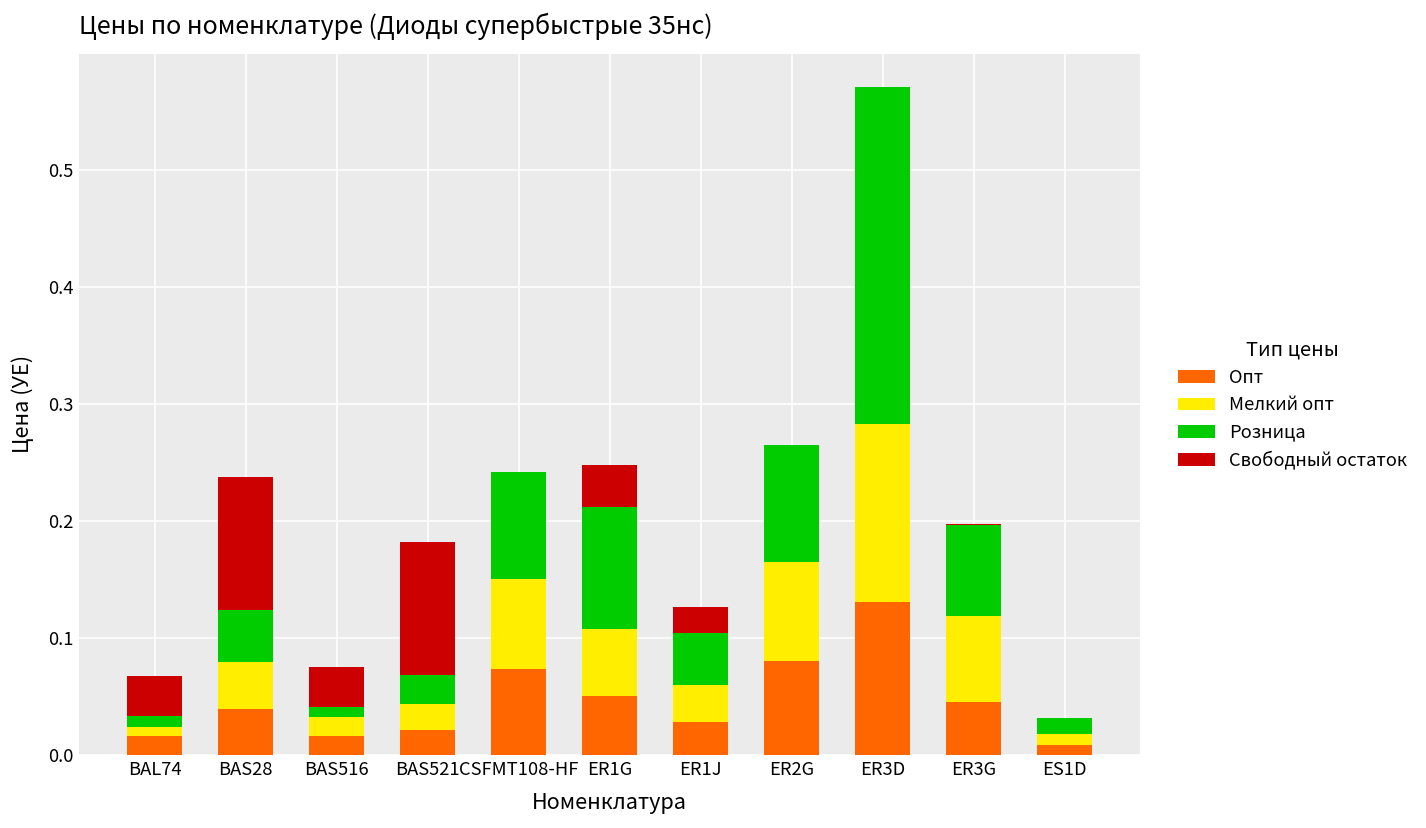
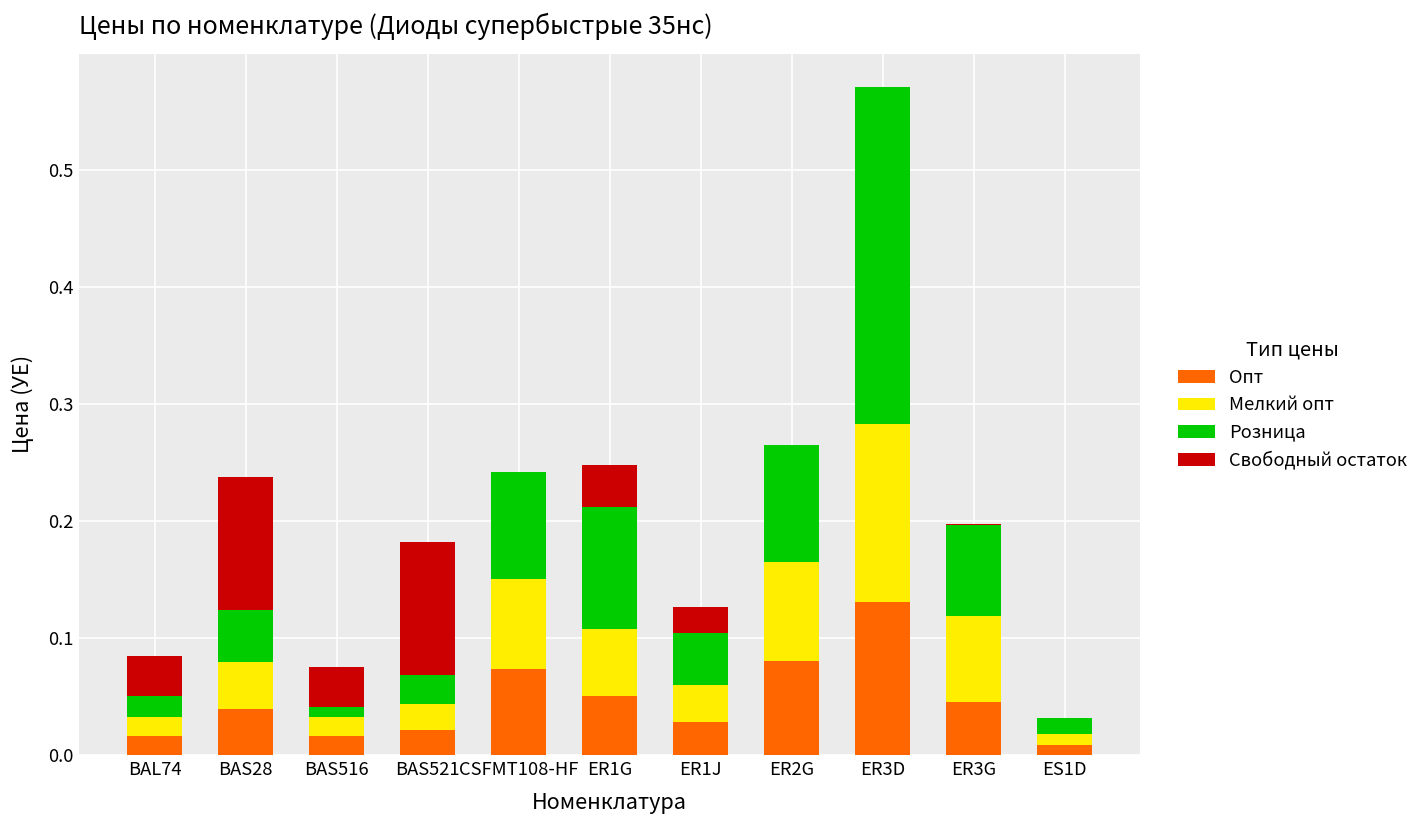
Мелкий опт, BAL74: 0.01 -> 0.02
Розница, BAL74: 0.01 -> 0.02
